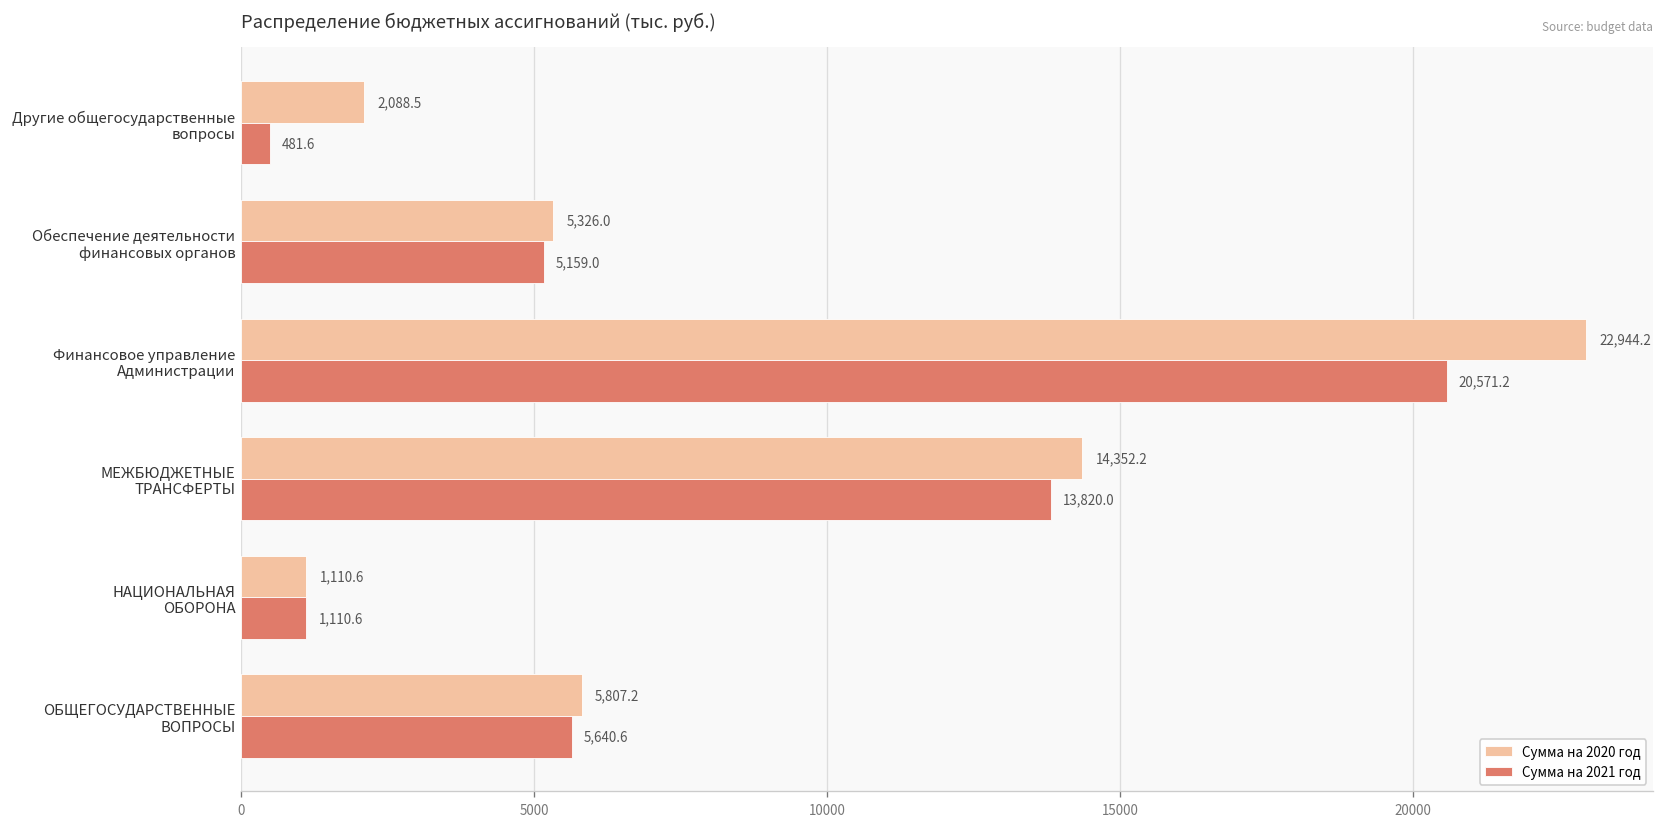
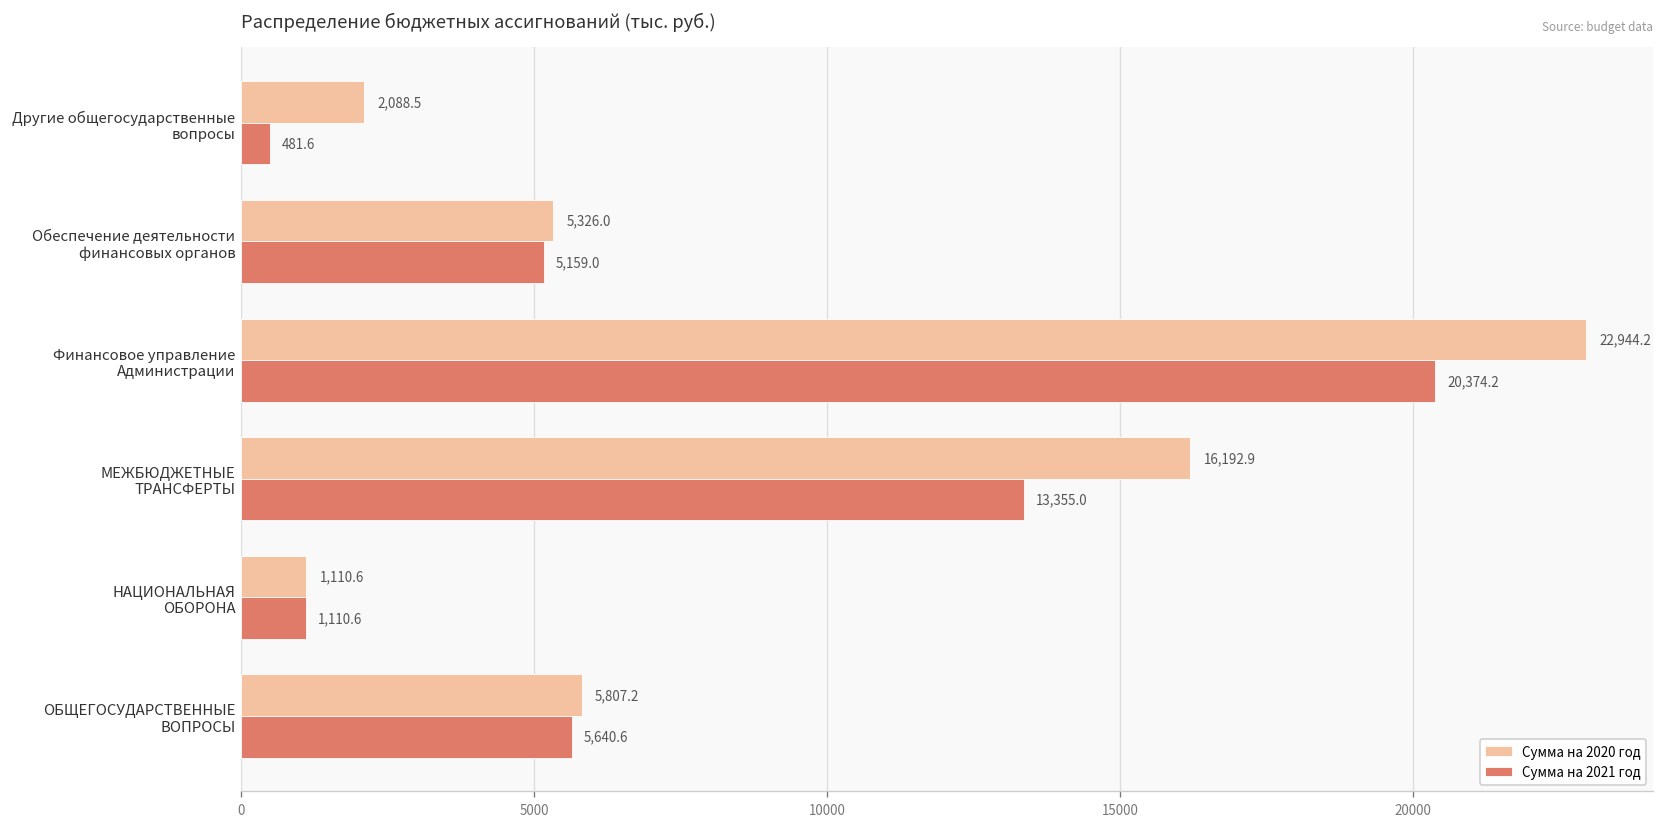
Сумма на 2021 год, Финансовое управление Администрации: 20,571.2 -> 20,374.2
Сумма на 2020 год, МЕЖБЮДЖЕТНЫЕ ТРАНСФЕРТЫ: 14,352.2 -> 16,192.9
Сумма на 2021 год, МЕЖБЮДЖЕТНЫЕ ТРАНСФЕРТЫ: 13,820.0 -> 13,355.0
